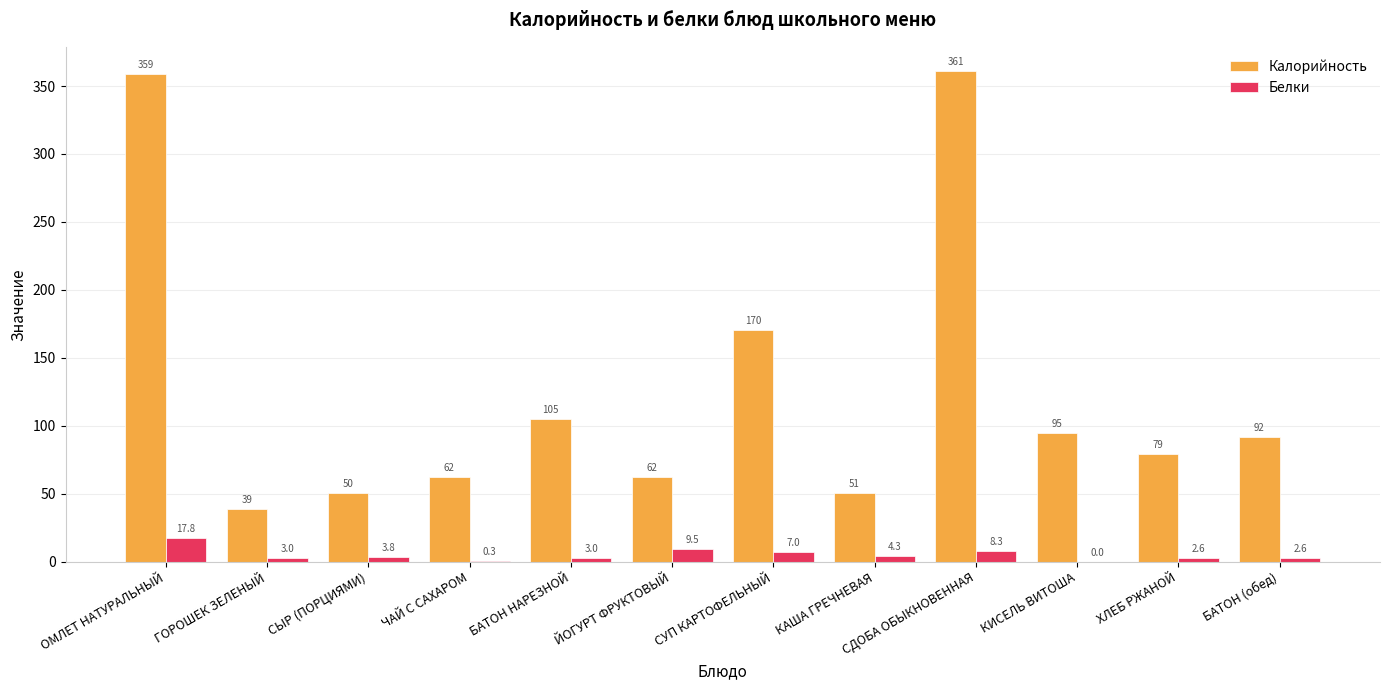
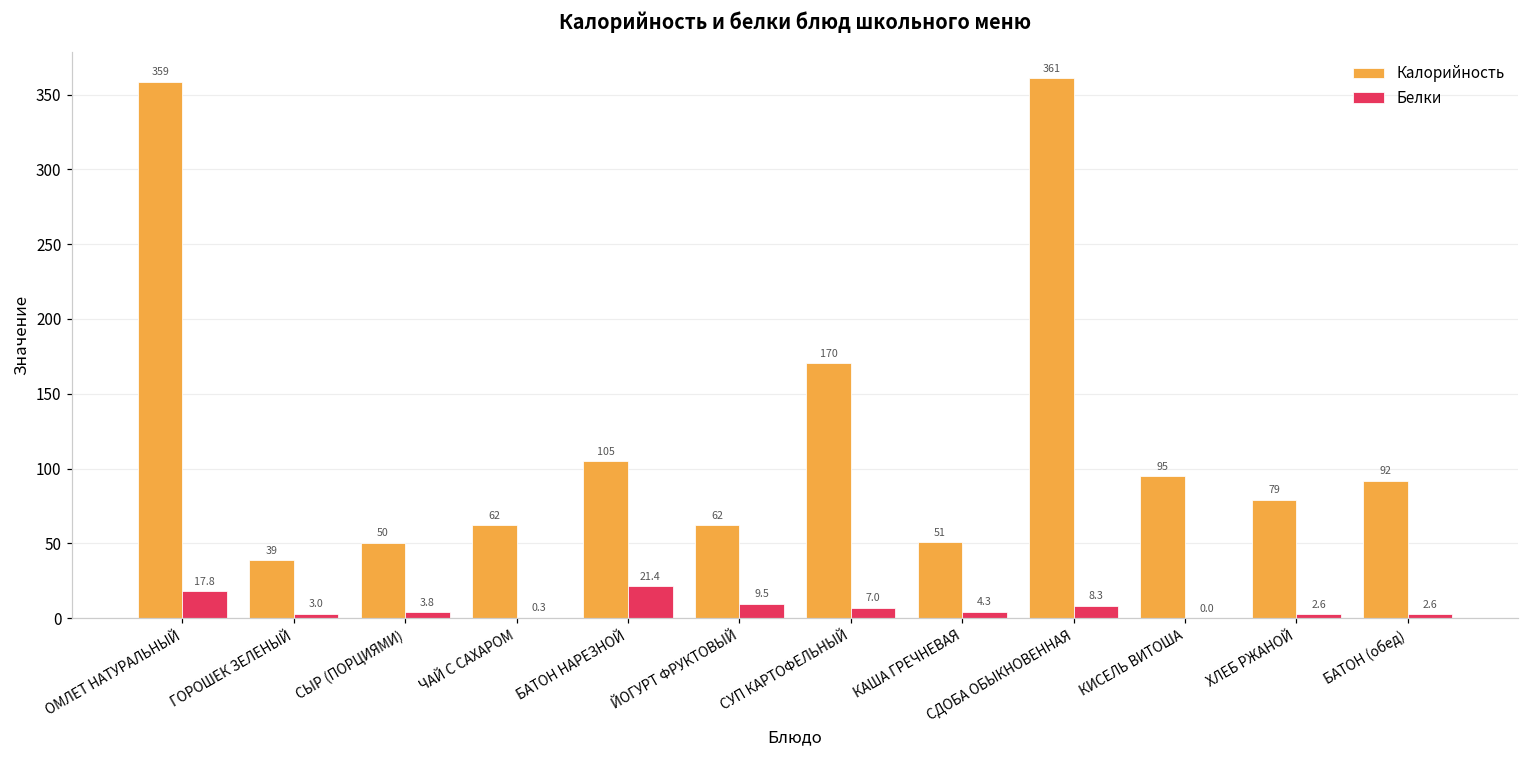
Белки, БАТОН НАРЕЗНОЙ: 3.0 -> 21.4
